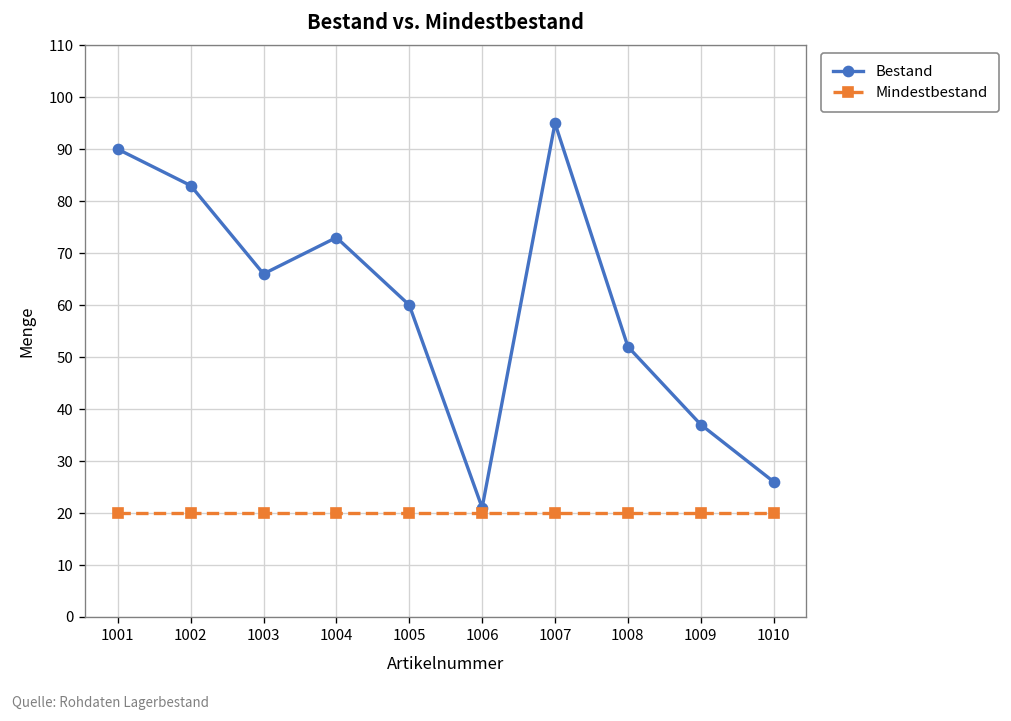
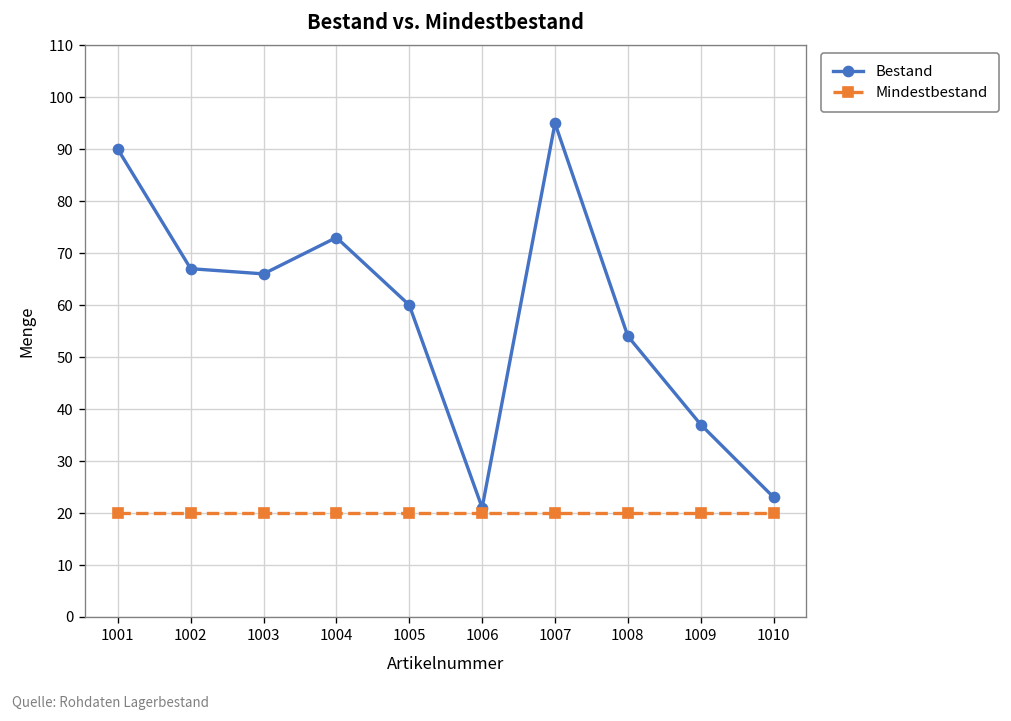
Bestand, 1002: 83 -> 67
Bestand, 1008: 52 -> 54
Bestand, 1010: 26 -> 23
